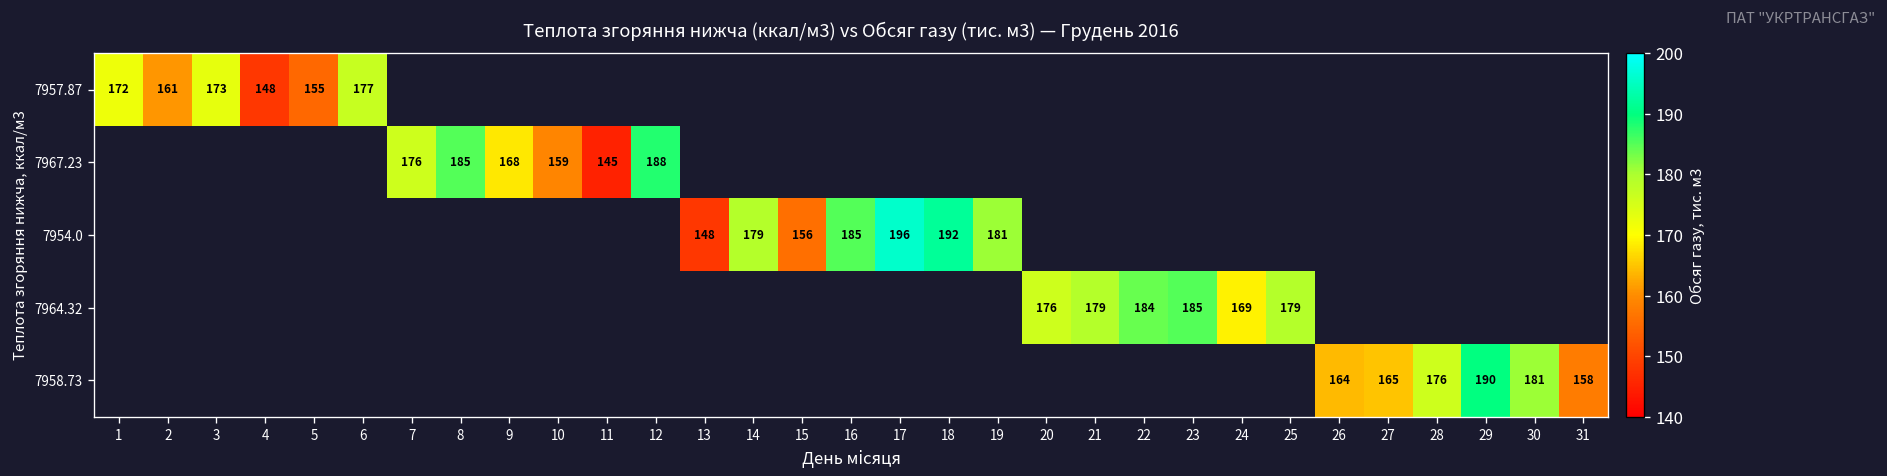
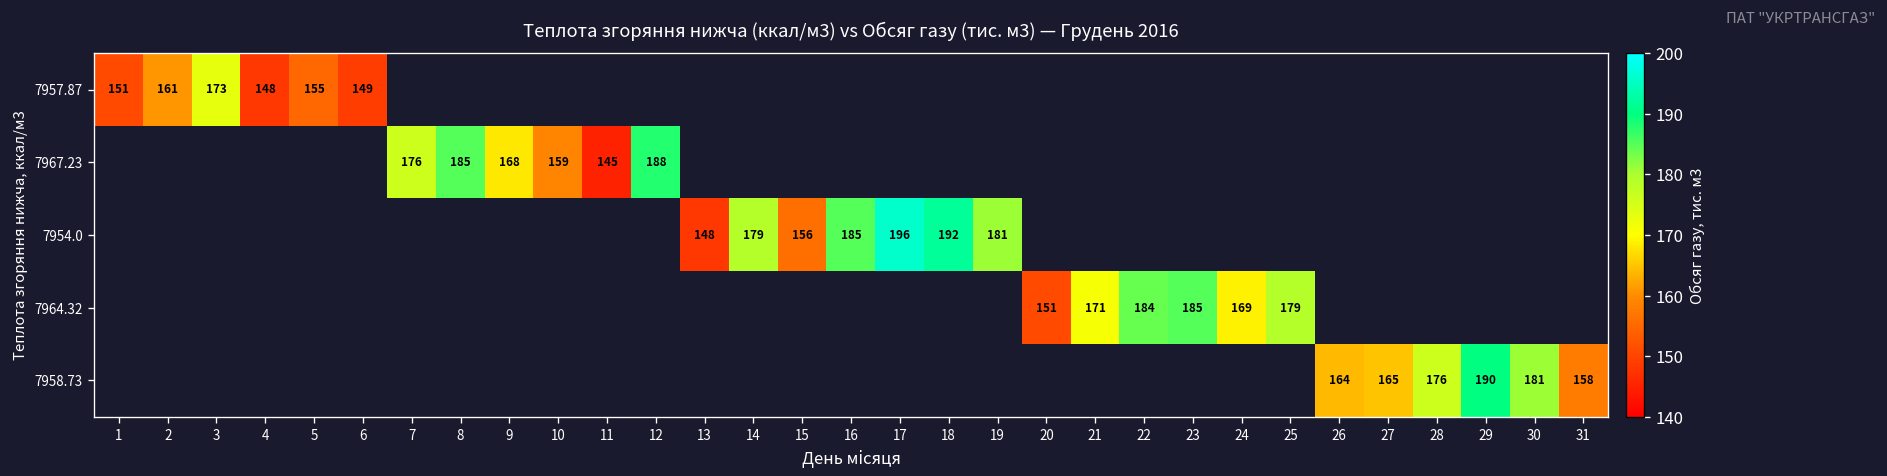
7957.87, 1: 172 -> 151
7957.87, 6: 177 -> 149
7964.32, 20: 176 -> 151
7964.32, 21: 179 -> 171
